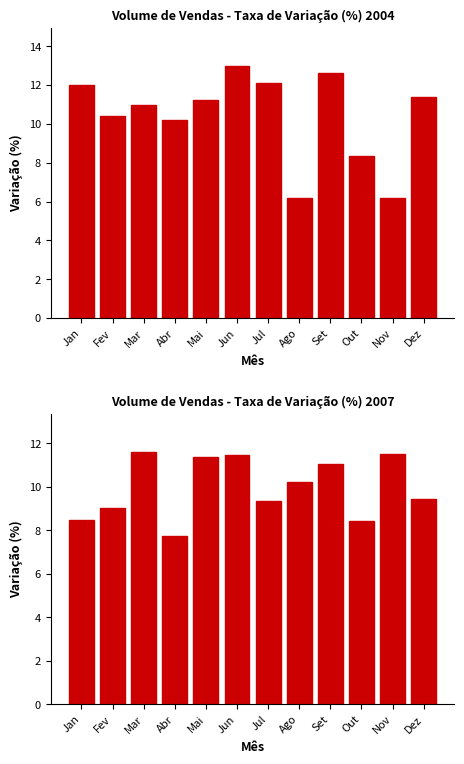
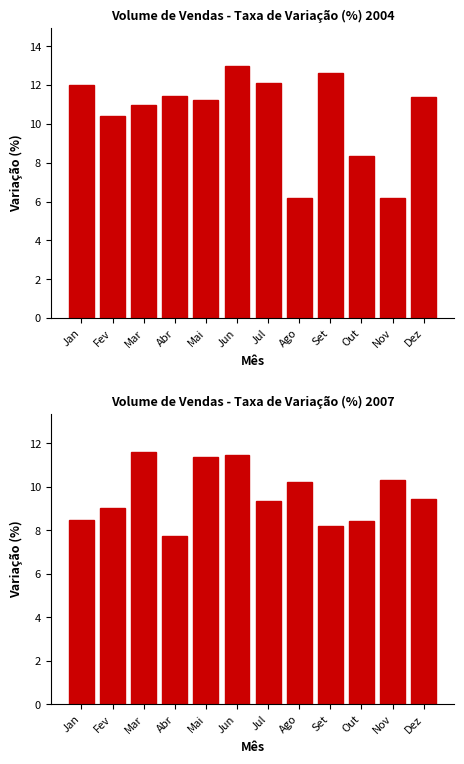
Volume de Vendas - Taxa de Variação (%) 2004, Abr: 10.2 -> 11.5
Volume de Vendas - Taxa de Variação (%) 2007, Set: 11.0 -> 8.2
Volume de Vendas - Taxa de Variação (%) 2007, Nov: 11.5 -> 10.3
